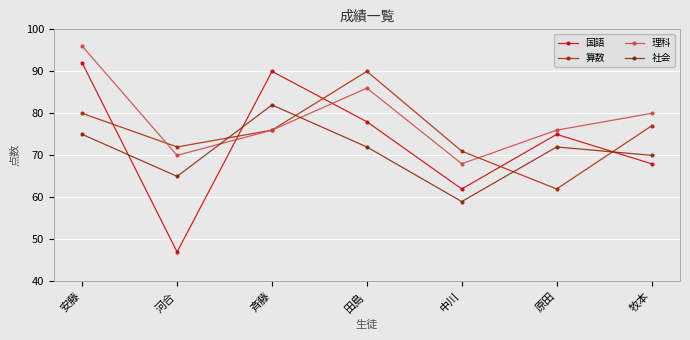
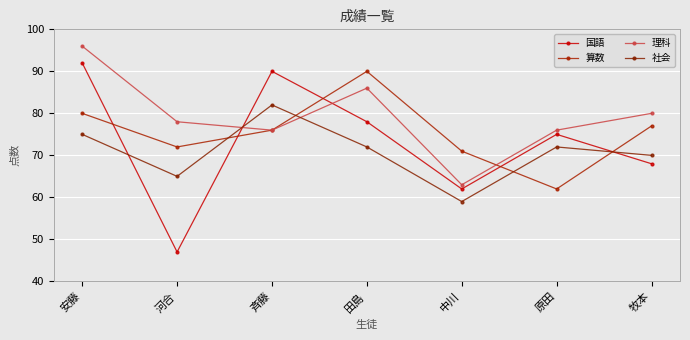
理科, 河合: 70 -> 78
理科, 中川: 68 -> 63
